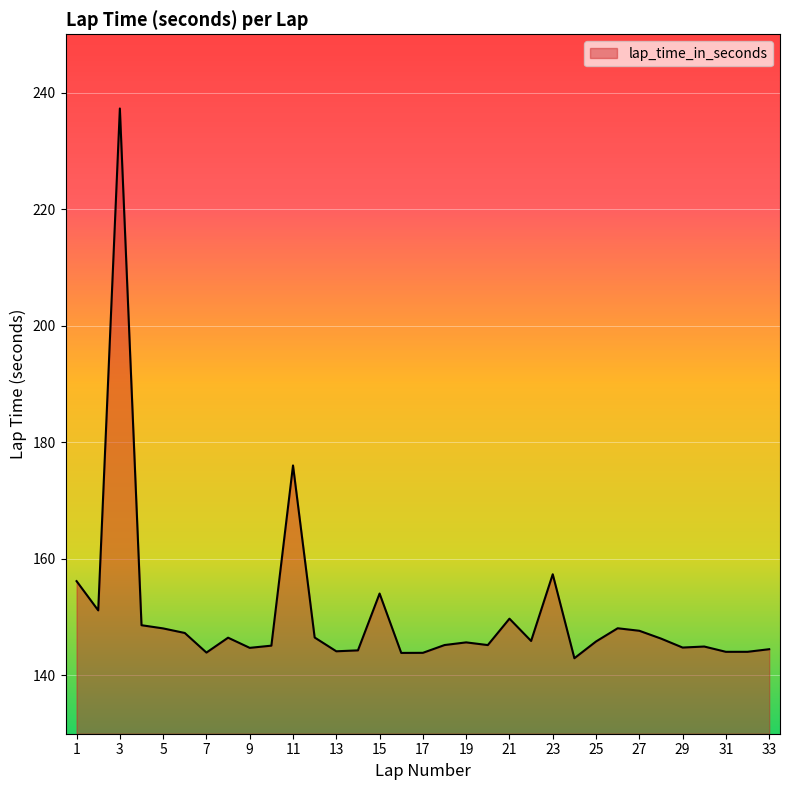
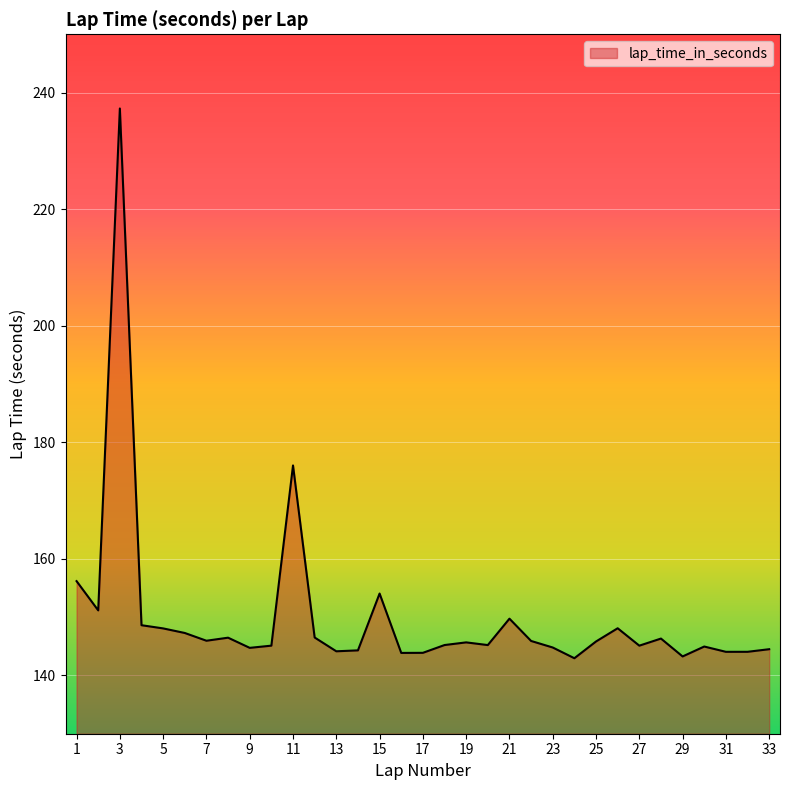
7: 144 -> 146
23: 157 -> 145
27: 148 -> 145
29: 145 -> 143
